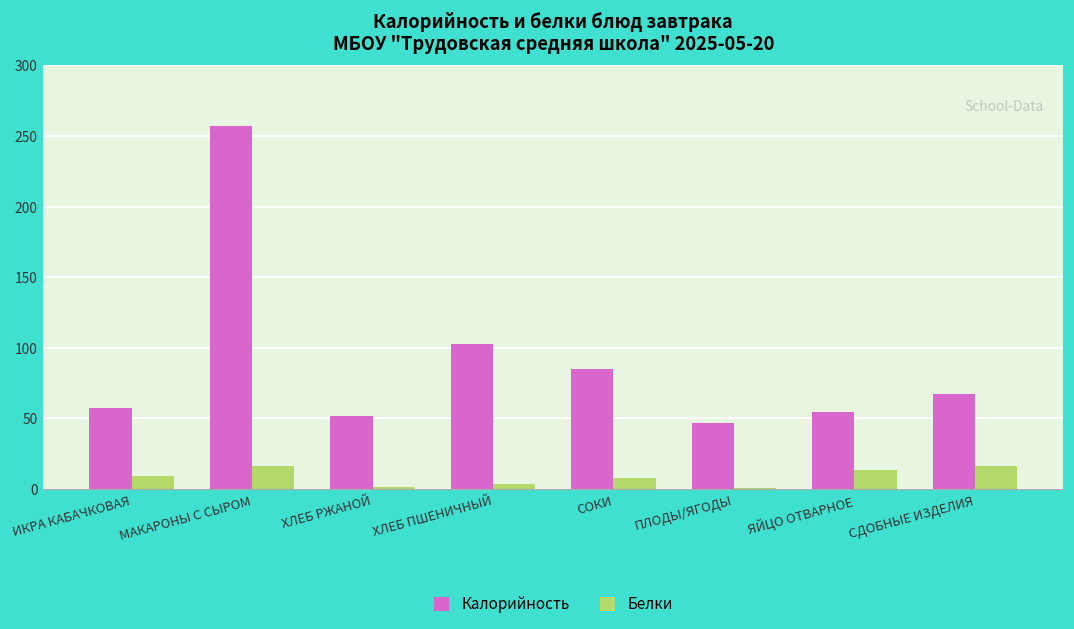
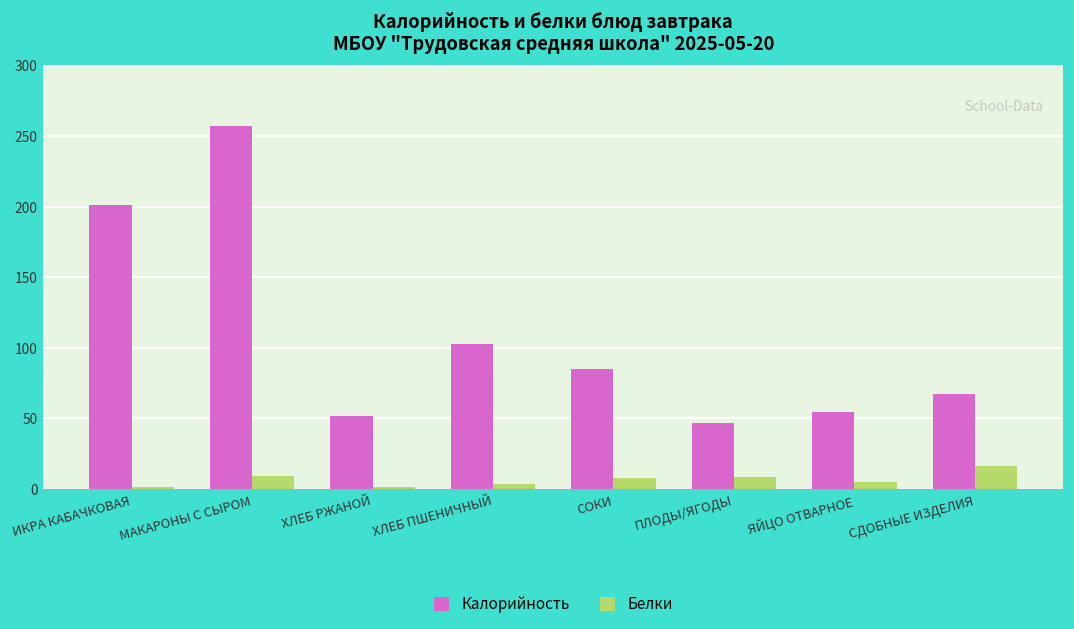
Калорийность, ИКРА КАБАЧКОВАЯ: 57 -> 201
Белки, ИКРА КАБАЧКОВАЯ: 9 -> 1
Белки, МАКАРОНЫ С СЫРОМ: 16 -> 9
Белки, ПЛОДЫ/ЯГОДЫ: 0 -> 8
Белки, ЯЙЦО ОТВАРНОЕ: 14 -> 5
